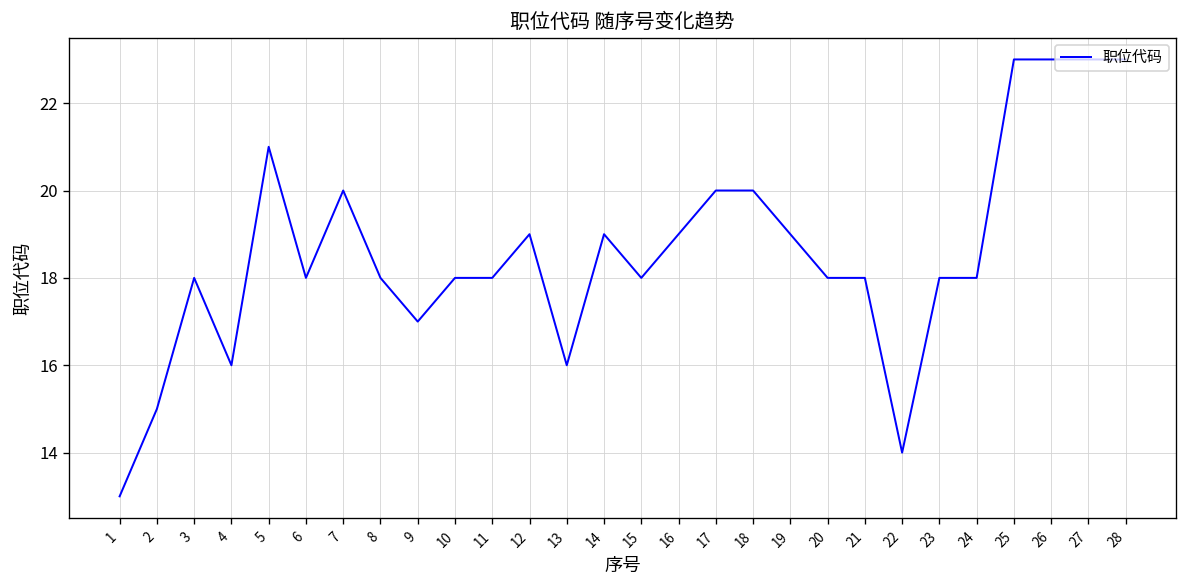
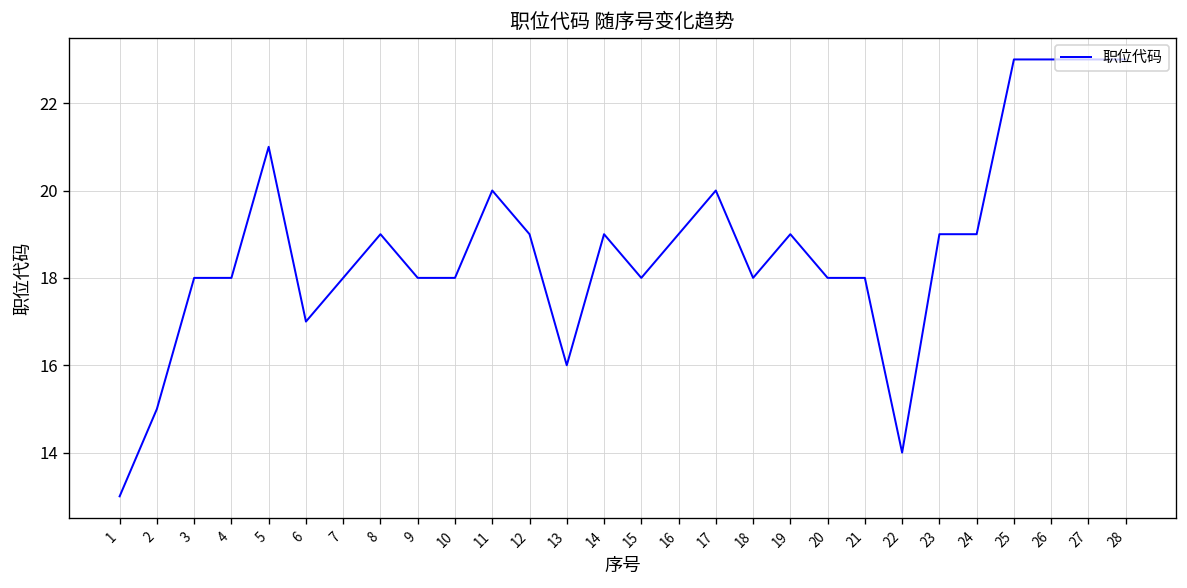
4: 16 -> 18
6: 18 -> 17
7: 20 -> 18
8: 18 -> 19
9: 17 -> 18
11: 18 -> 20
18: 20 -> 18
23: 18 -> 19
24: 18 -> 19
